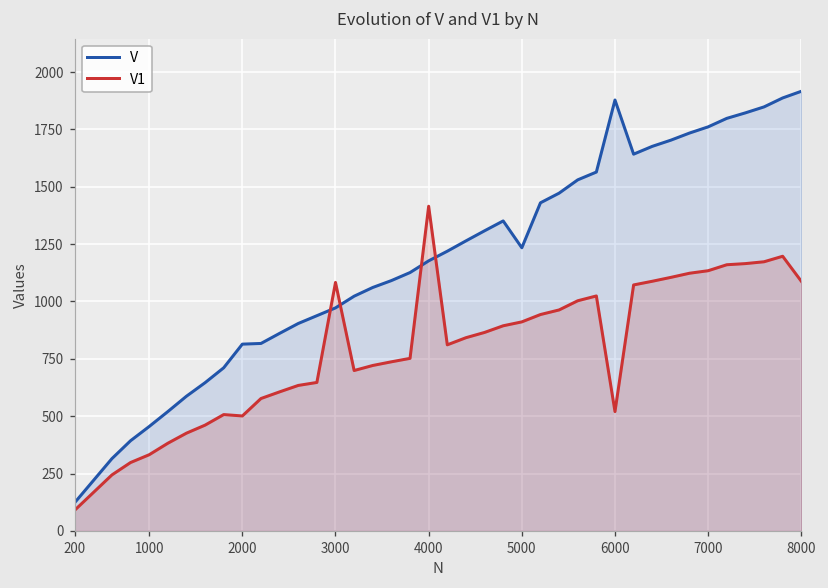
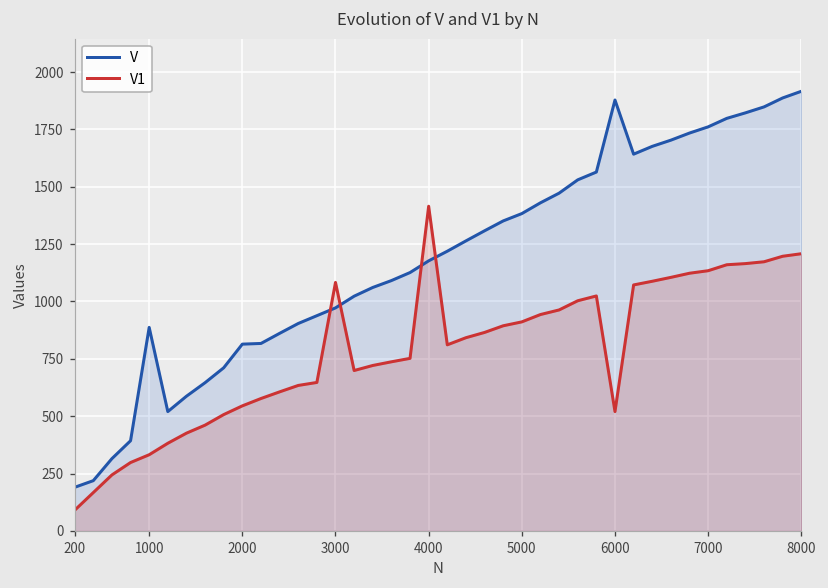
V, 200: 120 -> 190
V, 1000: 460 -> 890
V1, 2000: 500 -> 550
V, 5000: 1230 -> 1380
V1, 8000: 1090 -> 1210
